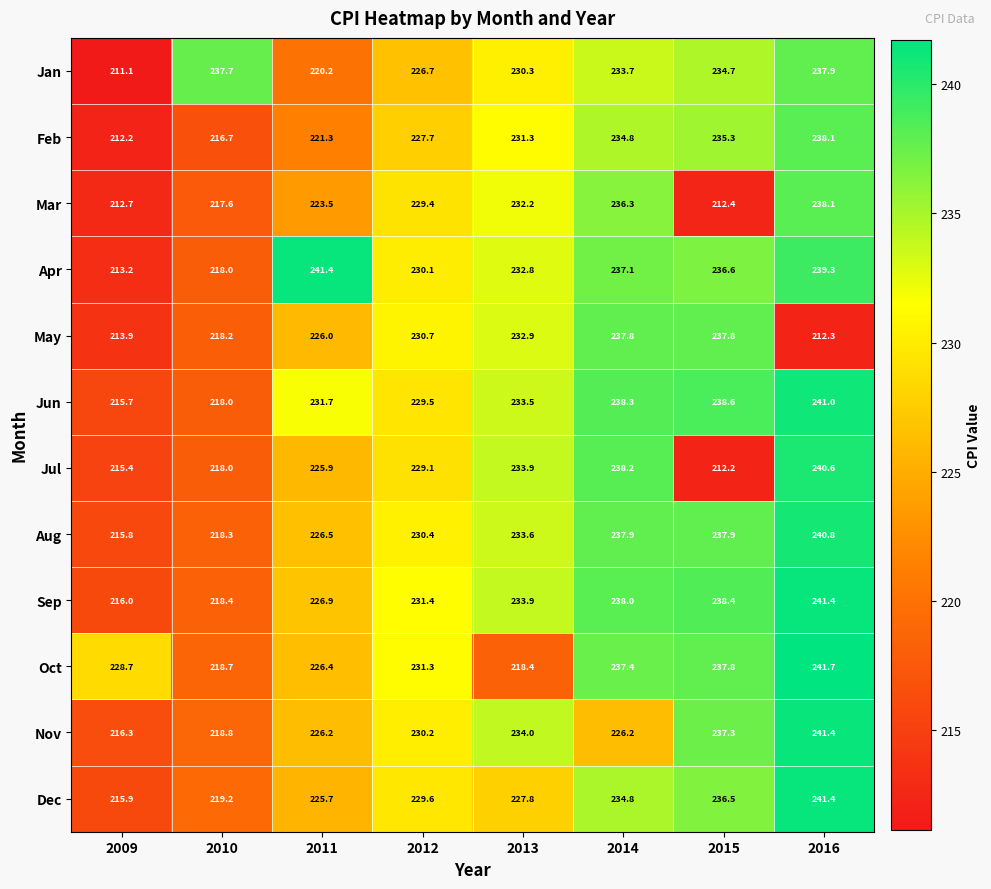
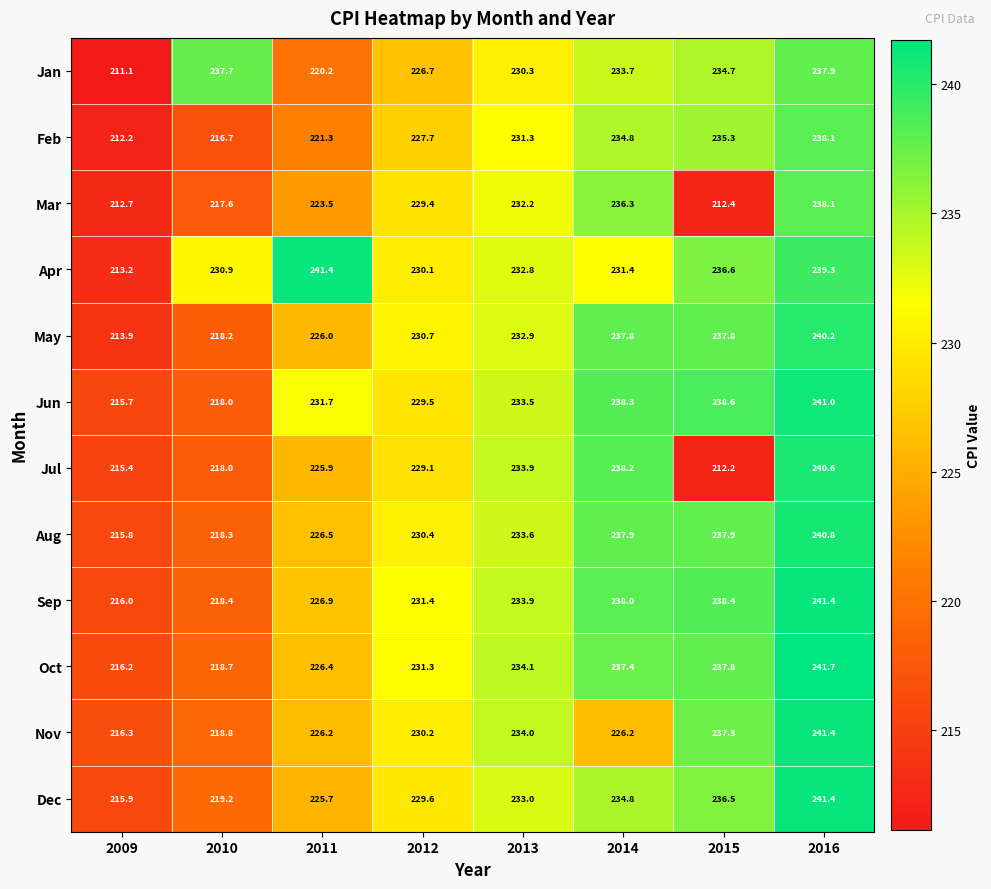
Apr, 2010: 218.0 -> 230.9
Apr, 2014: 237.1 -> 231.4
May, 2016: 212.3 -> 240.2
Oct, 2009: 228.7 -> 216.2
Oct, 2013: 218.4 -> 234.1
Dec, 2013: 227.8 -> 233.0
